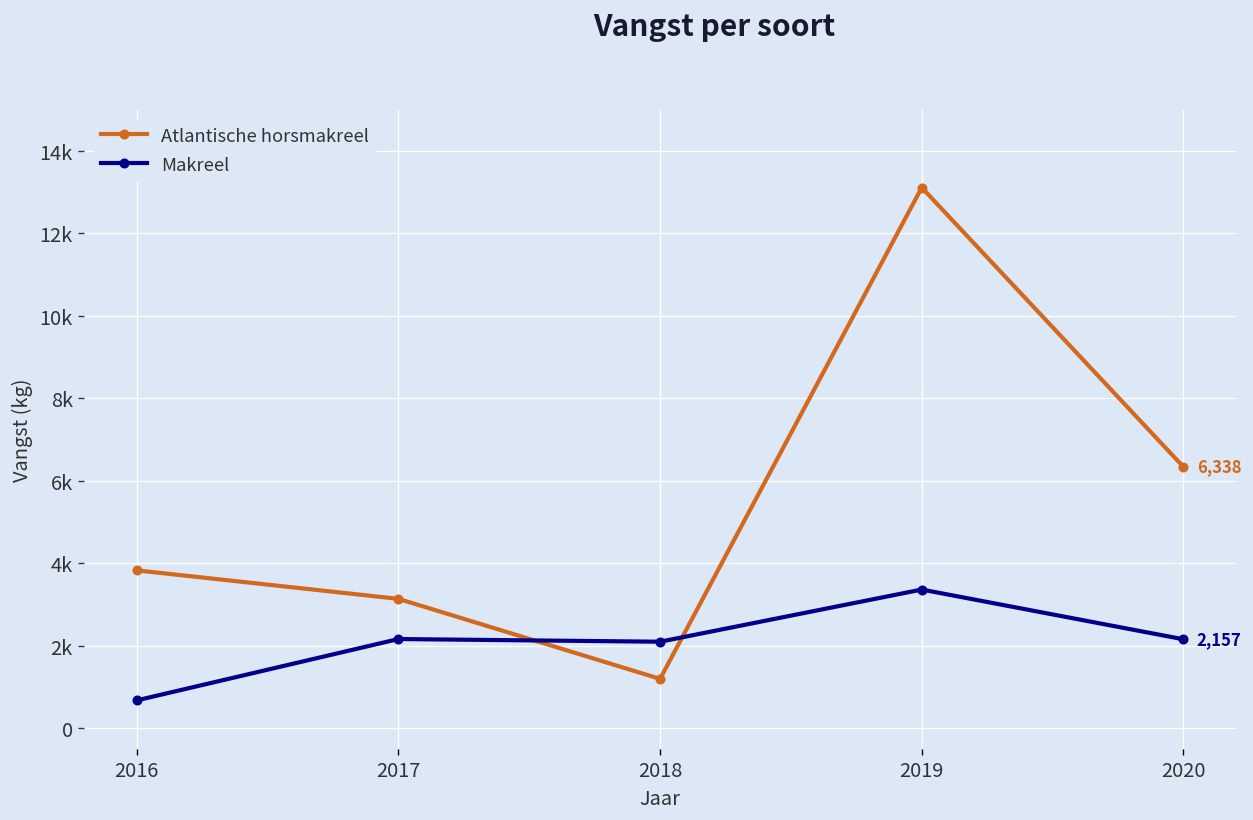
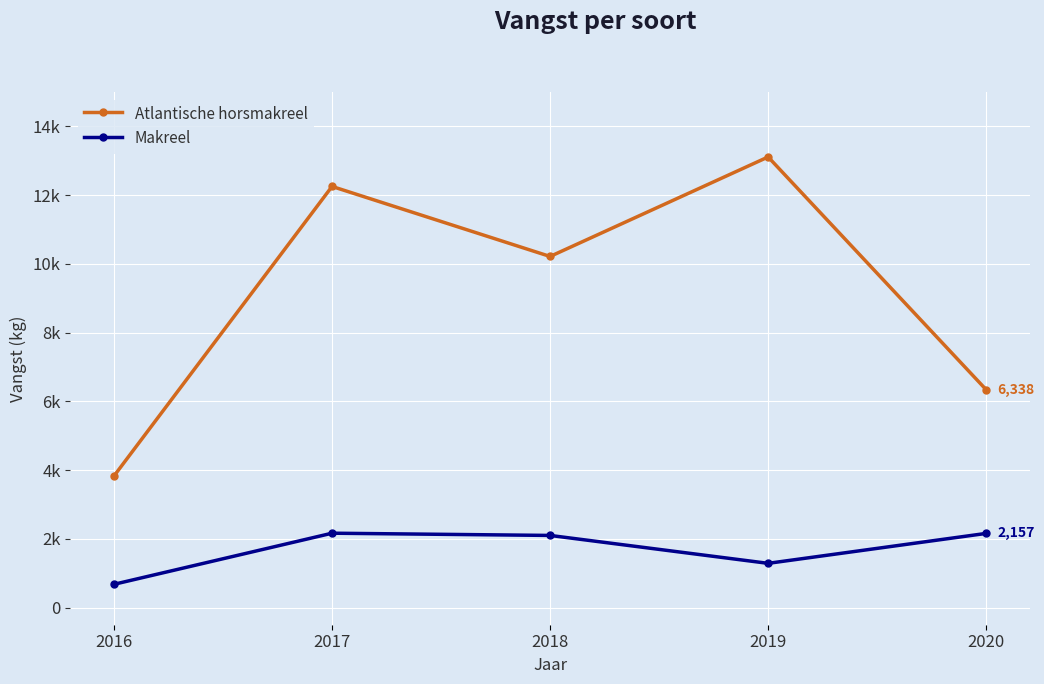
Atlantische horsmakreel, 2017: 3100 -> 12300
Atlantische horsmakreel, 2018: 1200 -> 10200
Makreel, 2019: 3400 -> 1300
